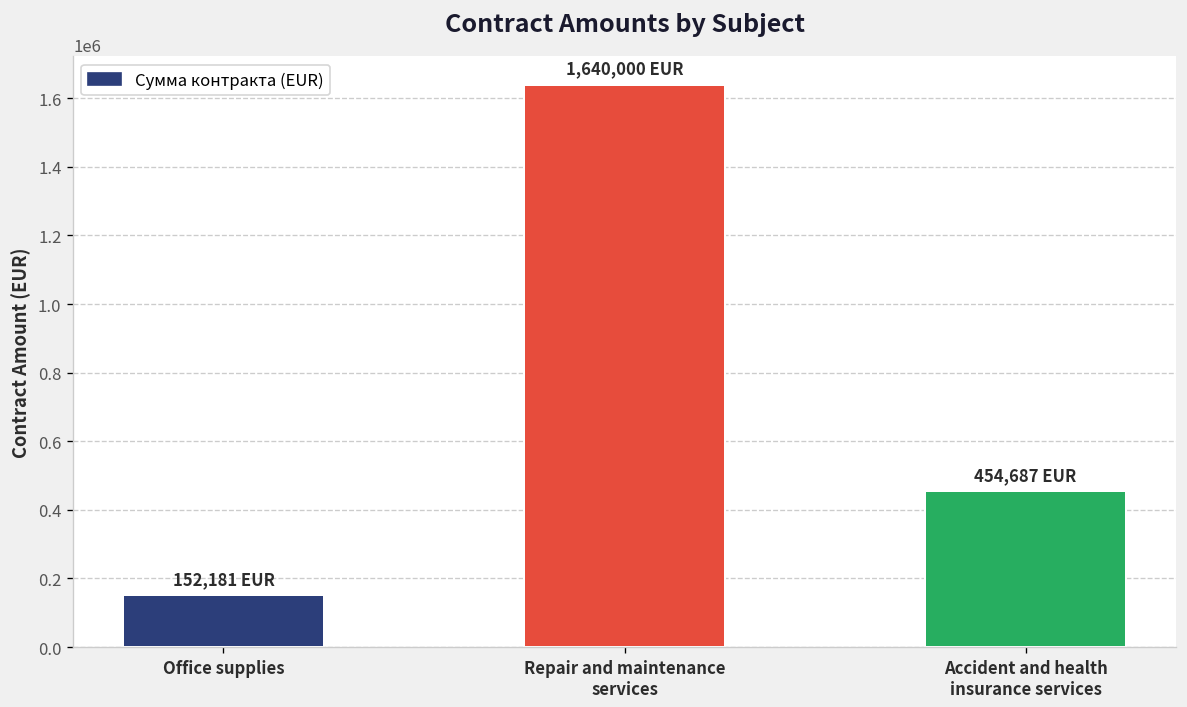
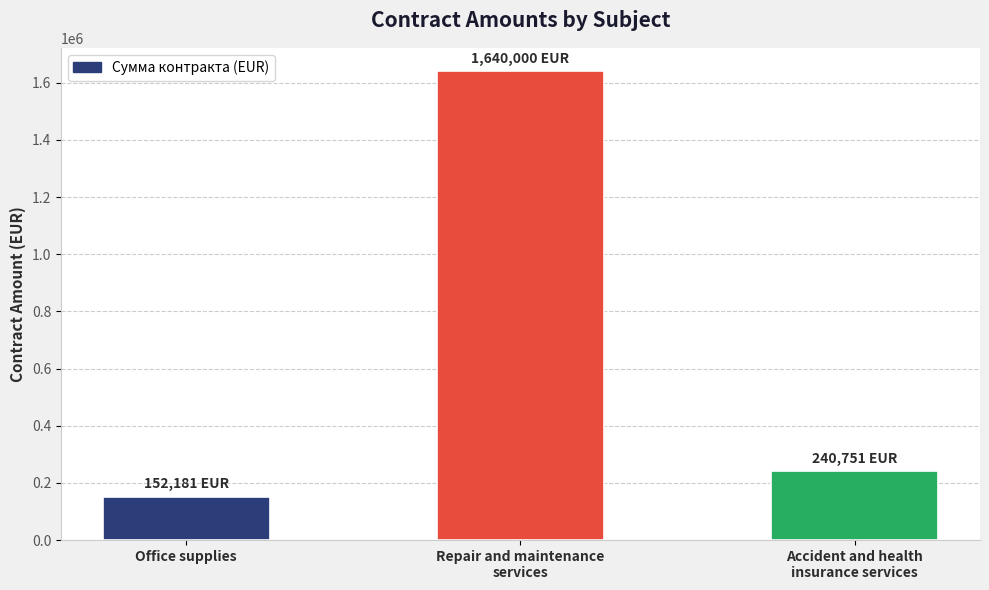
Accident and health insurance services: 454,687 -> 240,751
